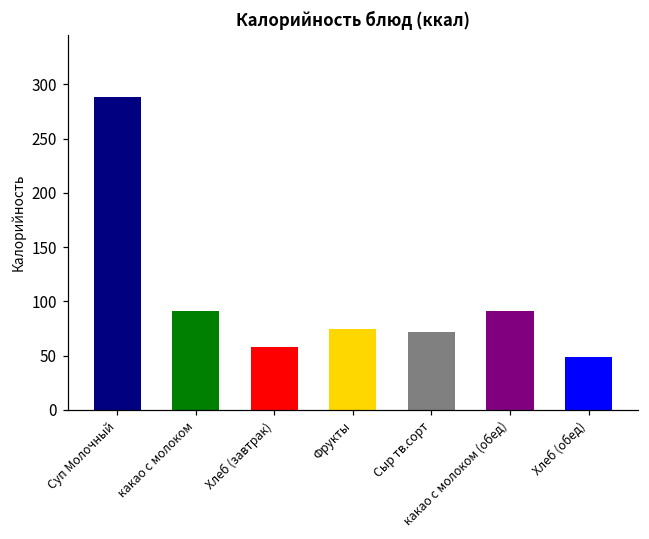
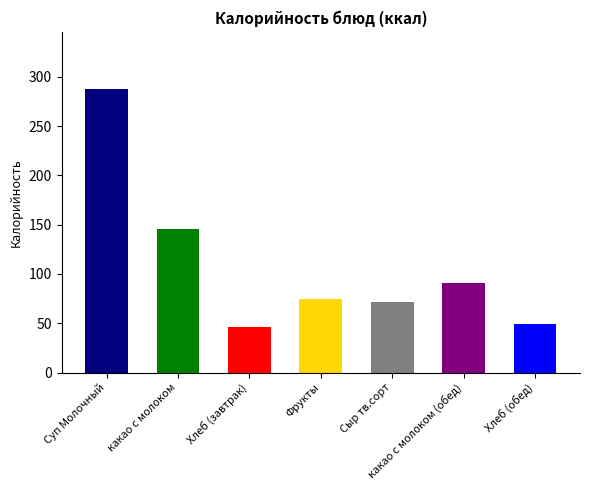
какао с молоком: 90 -> 150
Хлеб (завтрак): 60 -> 50
